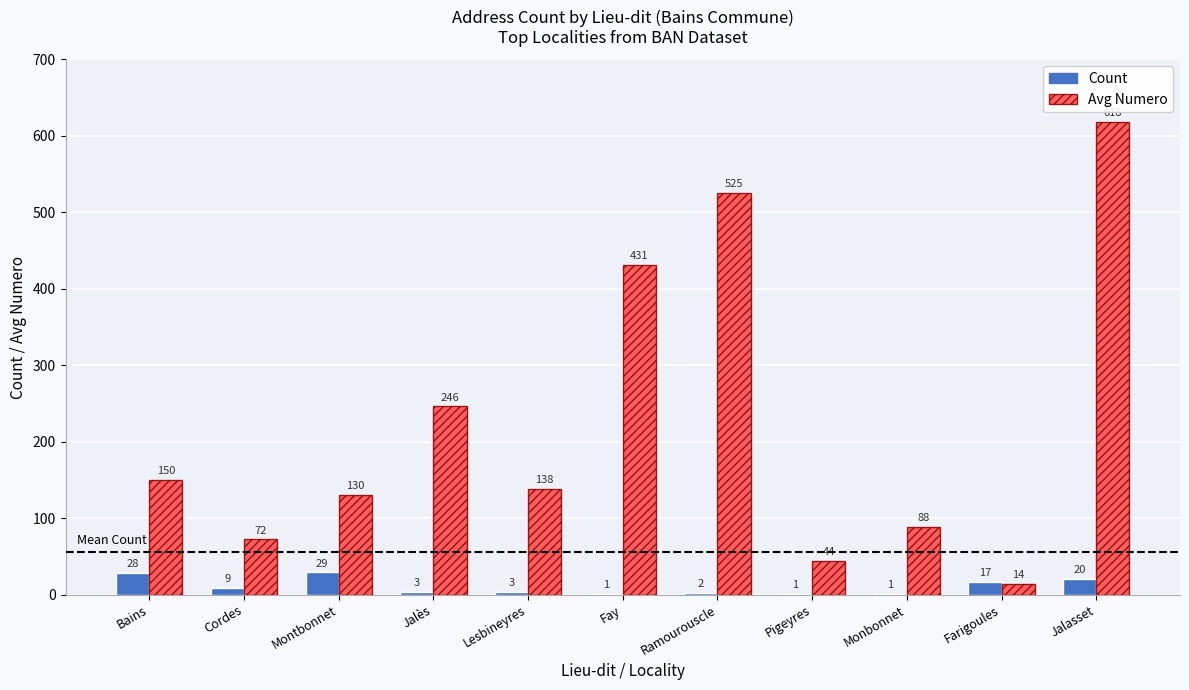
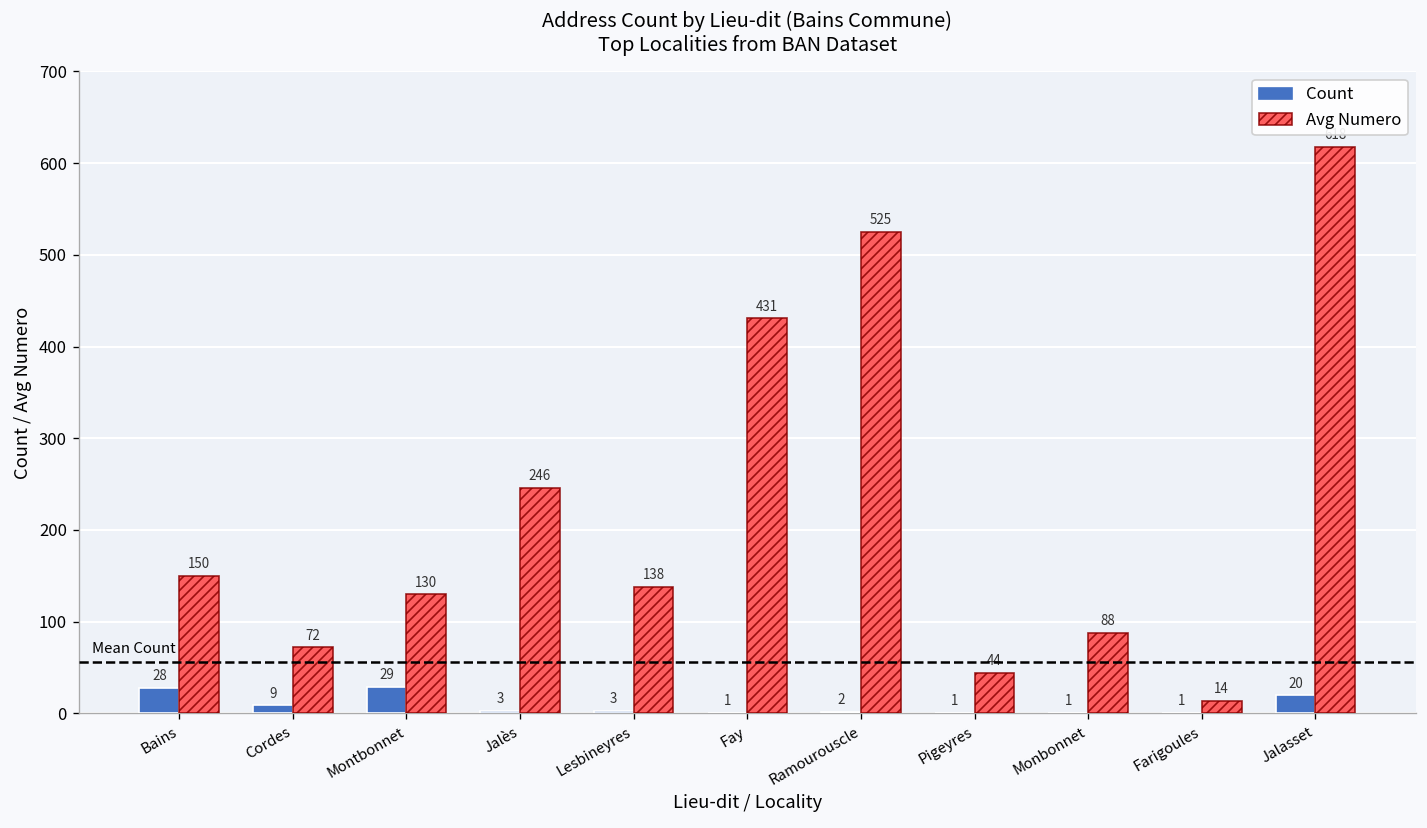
Count, Farigoules: 17 -> 1
